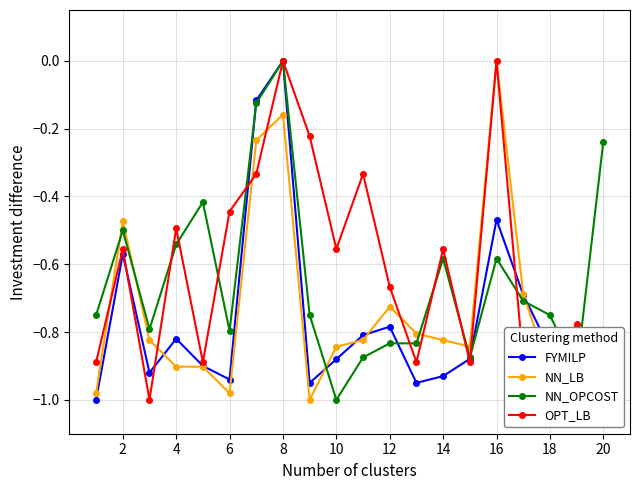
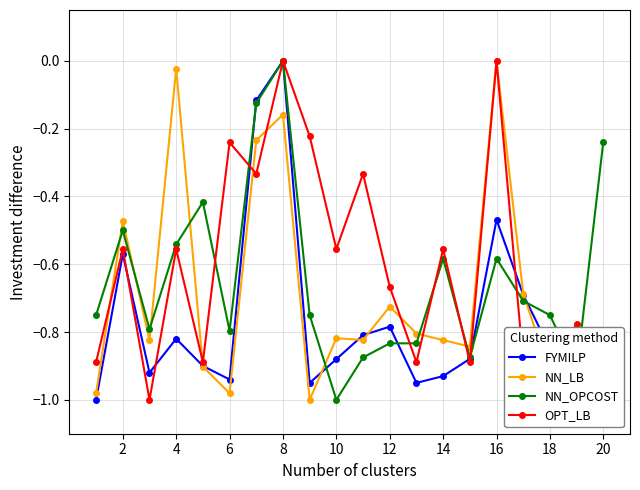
NN_LB, 4: -0.90 -> -0.02
OPT_LB, 4: -0.49 -> -0.56
OPT_LB, 6: -0.44 -> -0.24
NN_LB, 10: -0.84 -> -0.82
